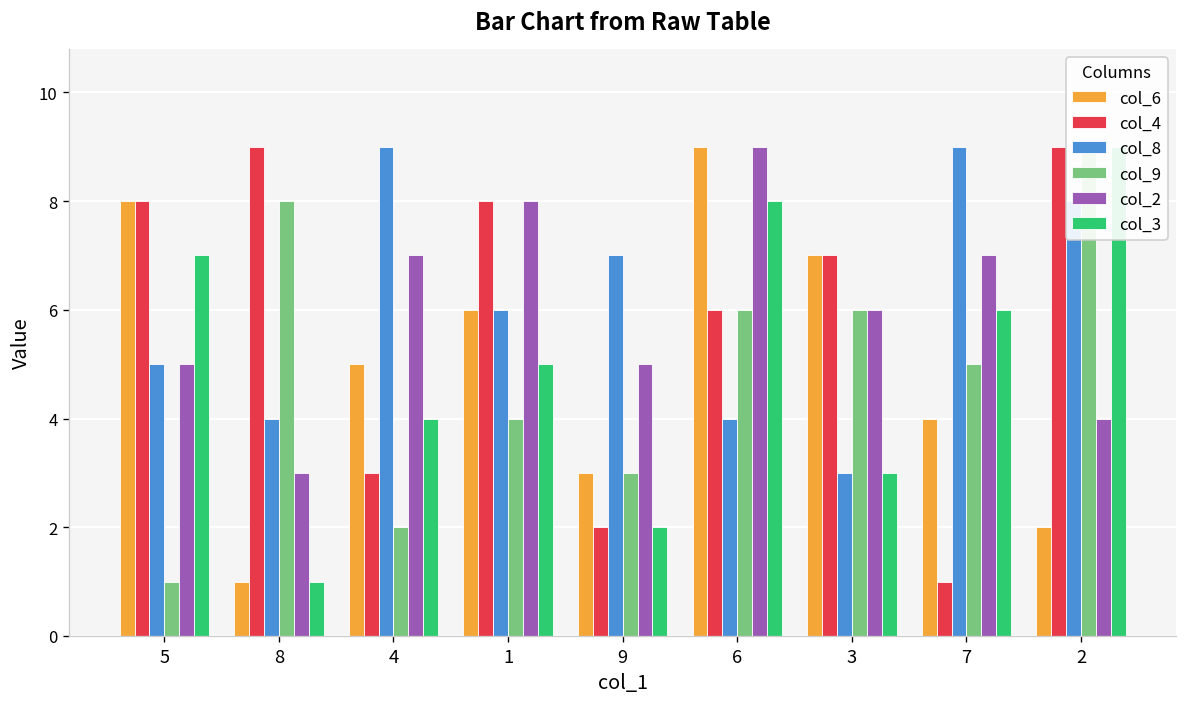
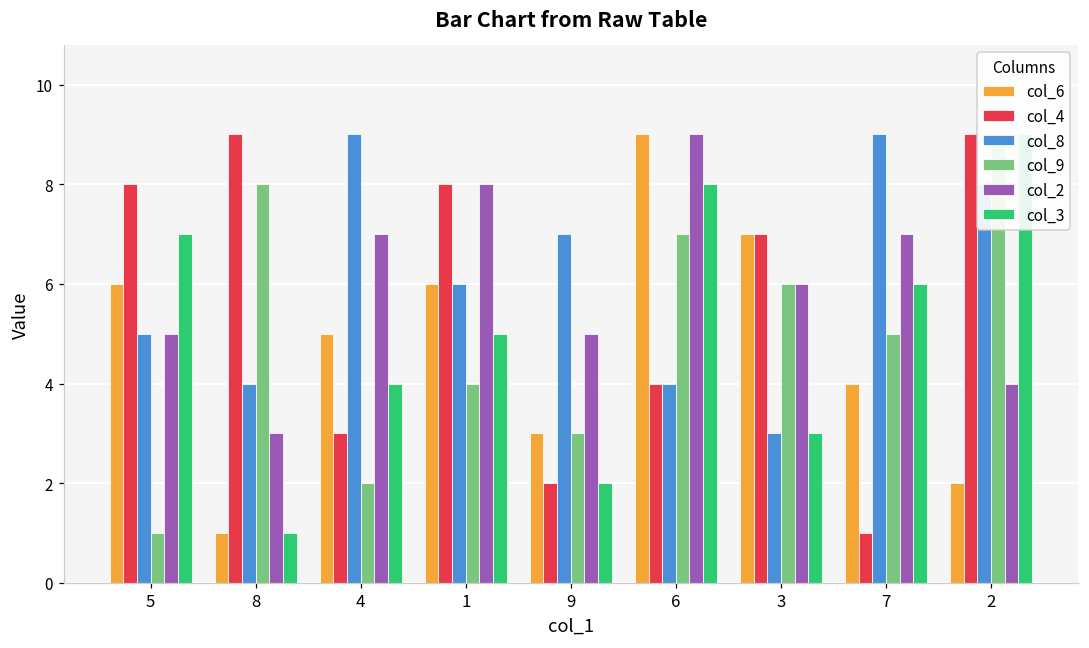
col_6, 5: 8 -> 6
col_4, 6: 6 -> 4
col_9, 6: 6 -> 7
